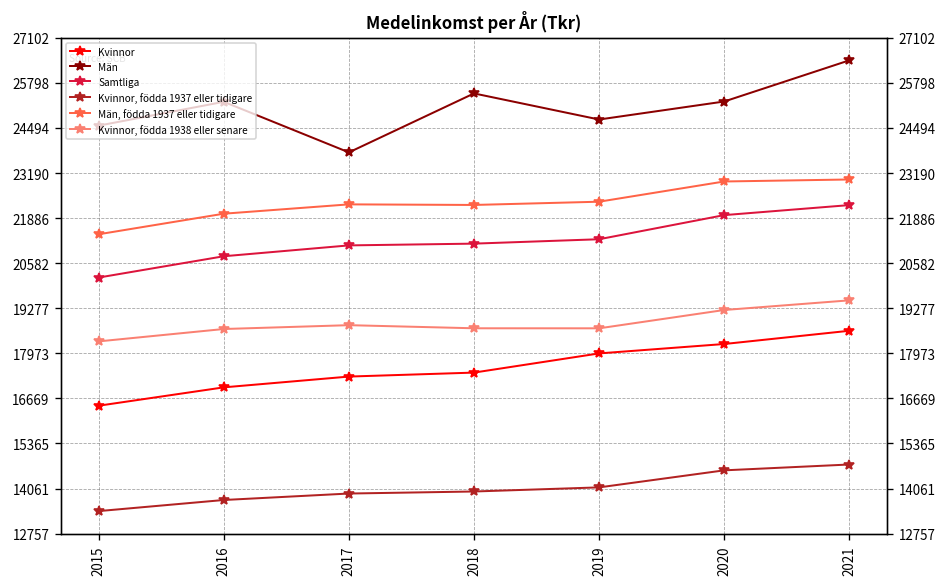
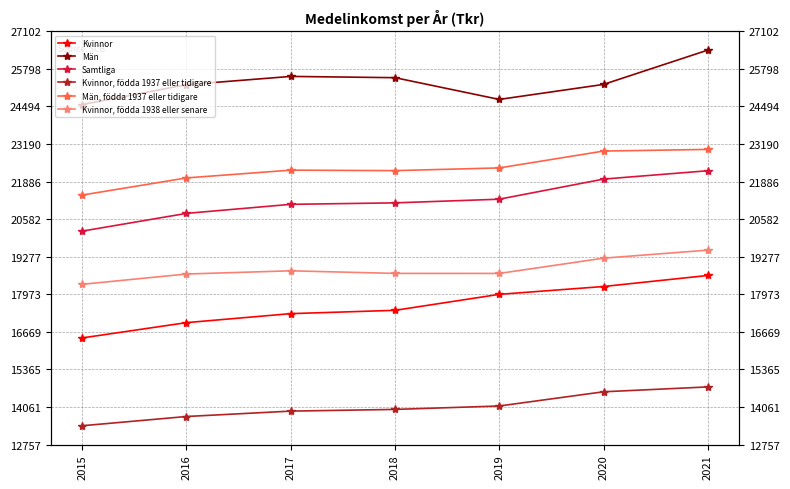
Män, 2017: 23800 -> 25500
